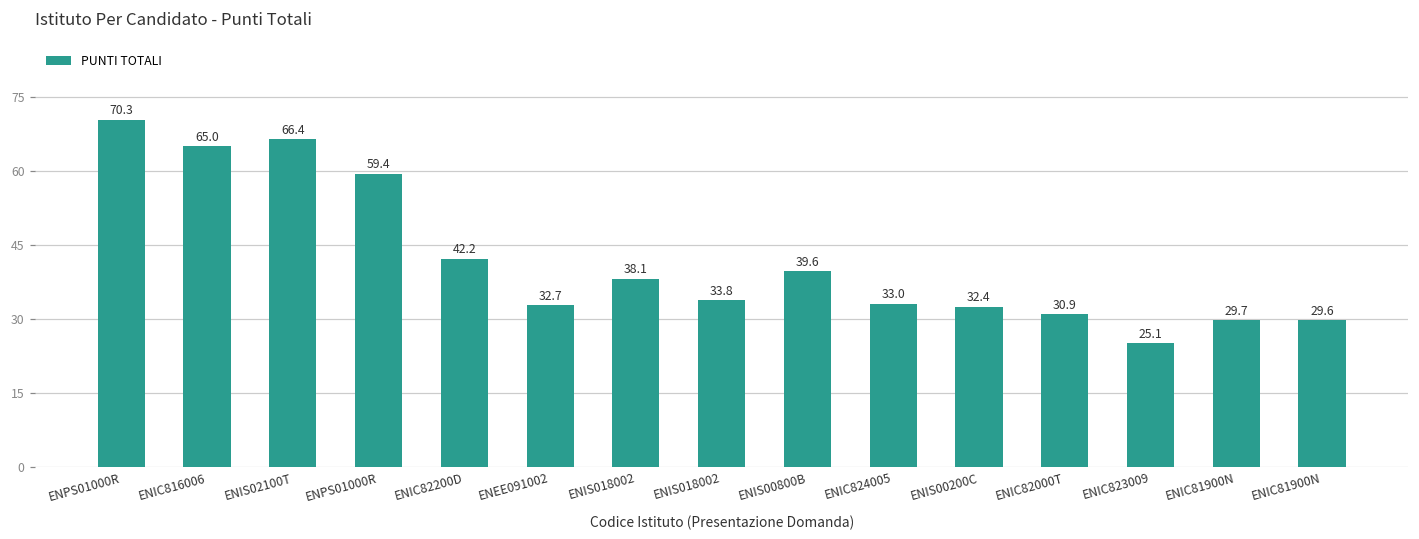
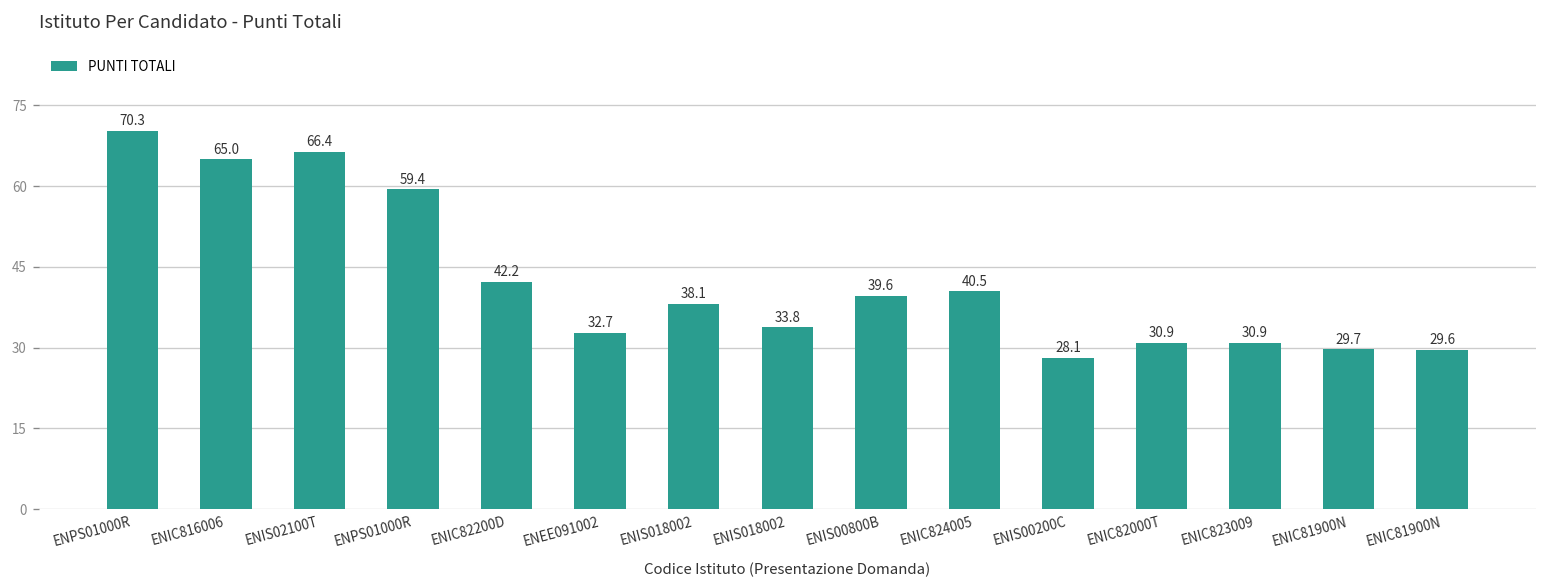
ENIC824005: 33.0 -> 40.5
ENIS00200C: 32.4 -> 28.1
ENIC823009: 25.1 -> 30.9
